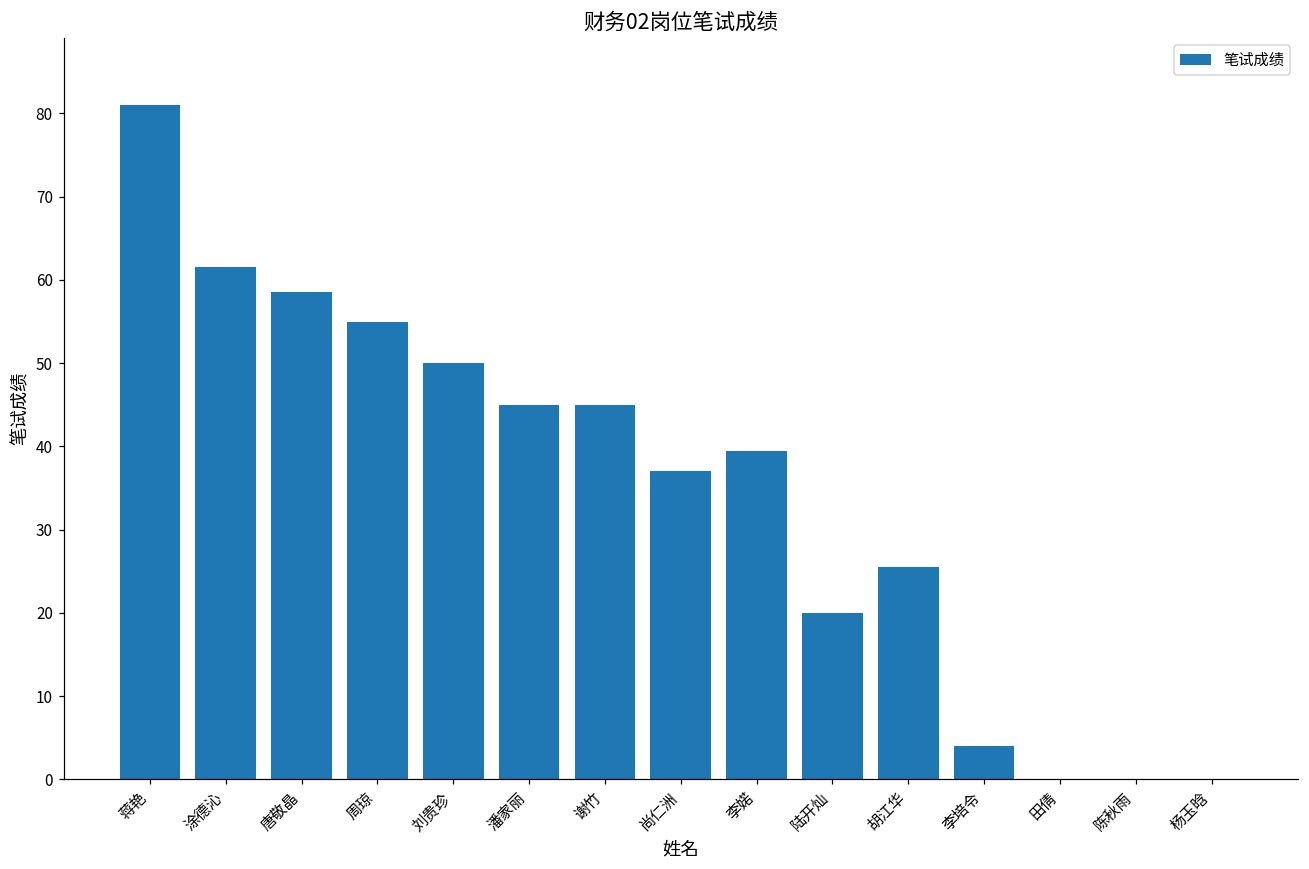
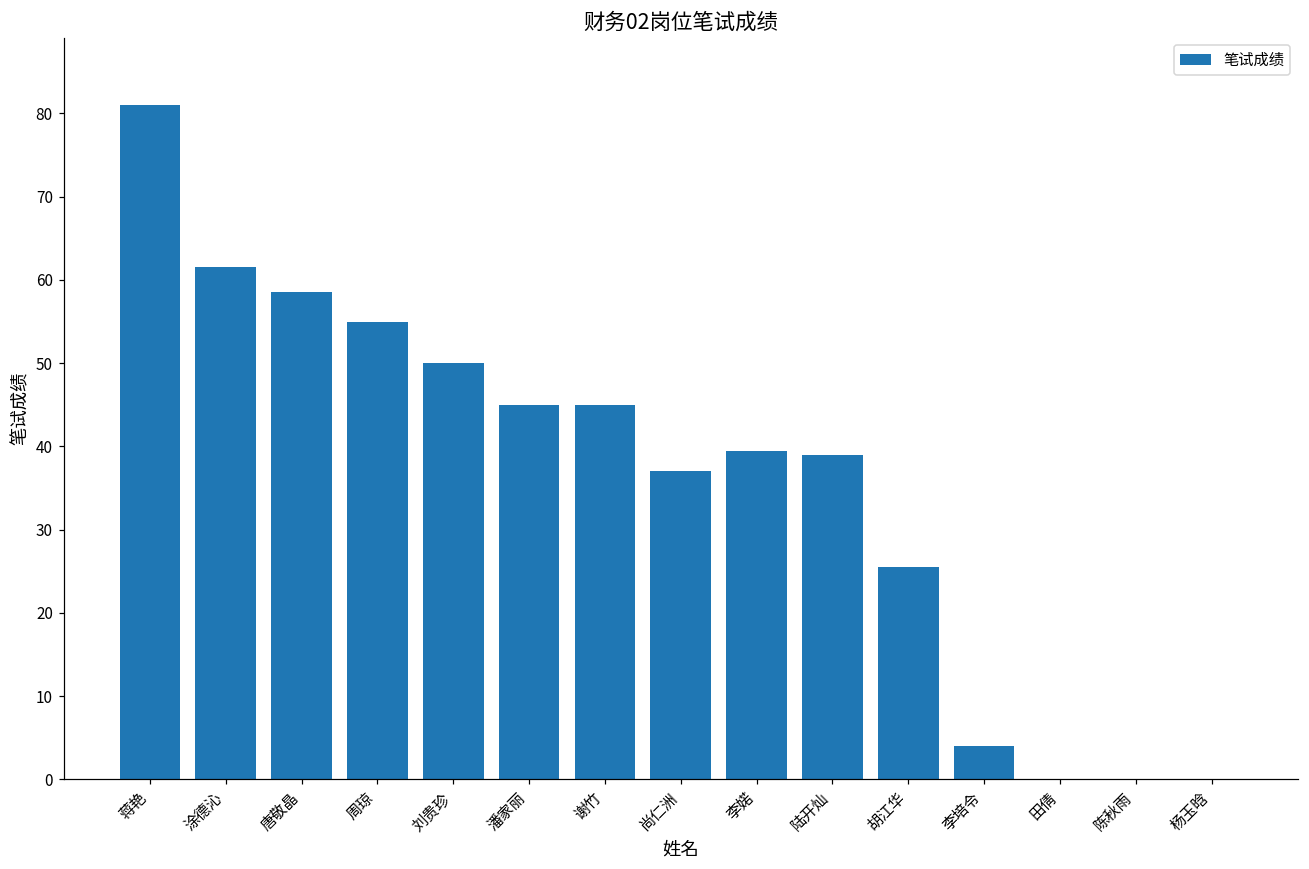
陆开灿: 20 -> 39
